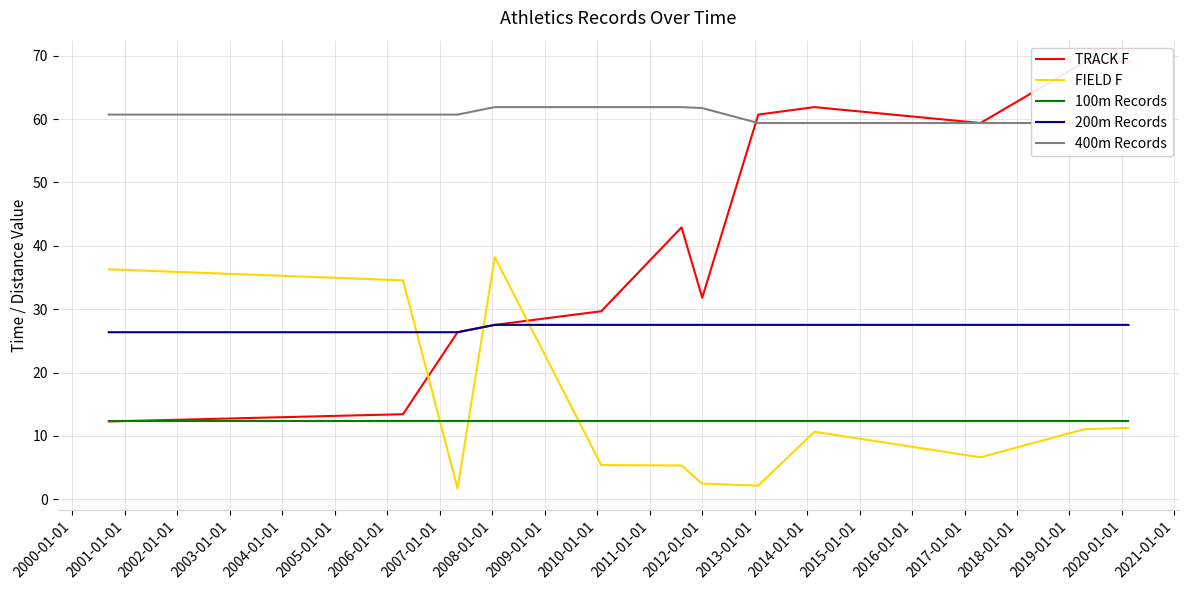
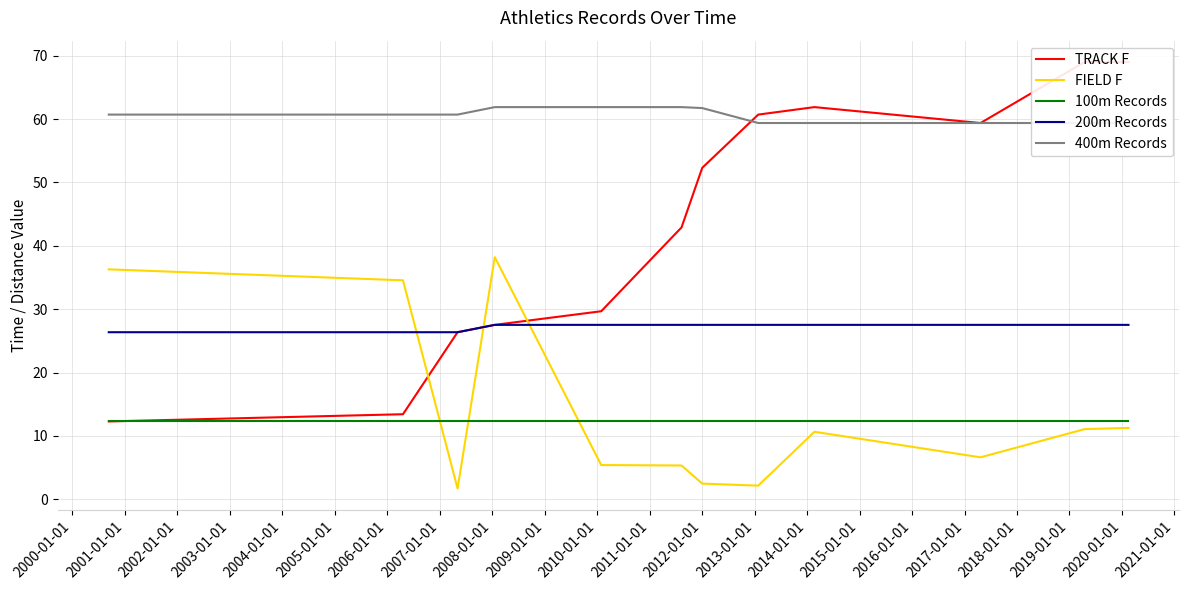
TRACK F, 2012-01-01: 32 -> 52
